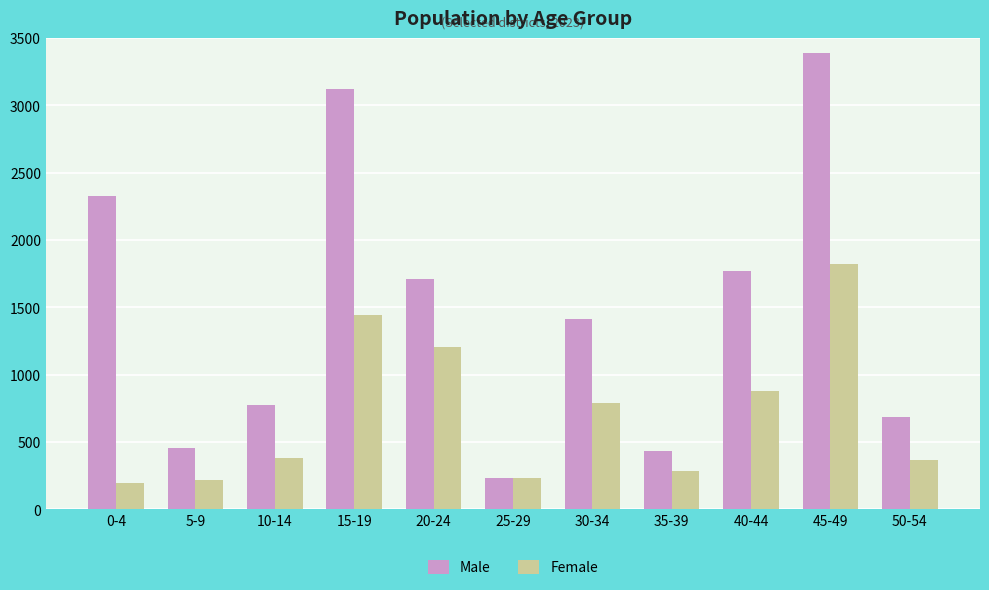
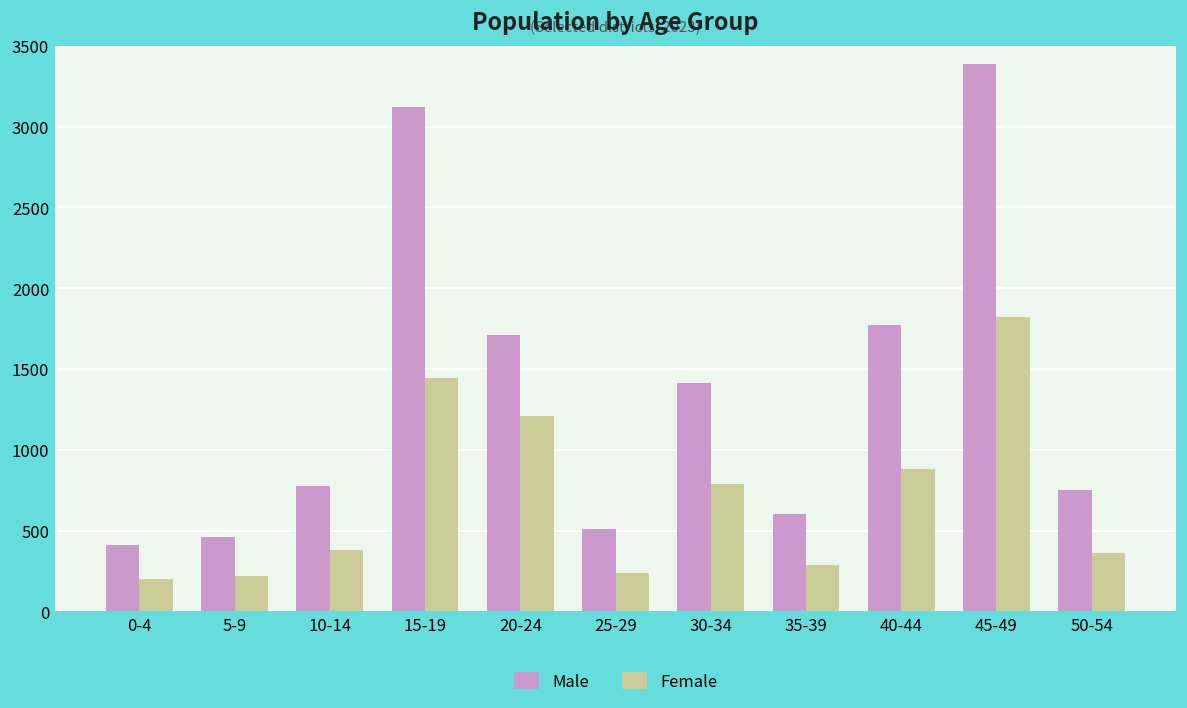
Male, 0-4: 2320 -> 410
Male, 25-29: 230 -> 510
Male, 35-39: 430 -> 600
Male, 50-54: 690 -> 750
